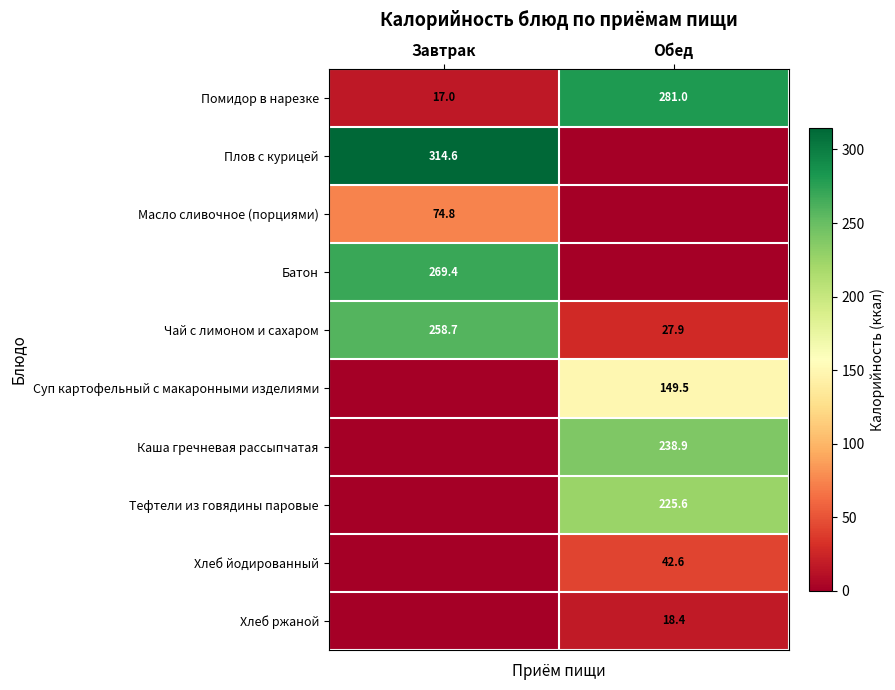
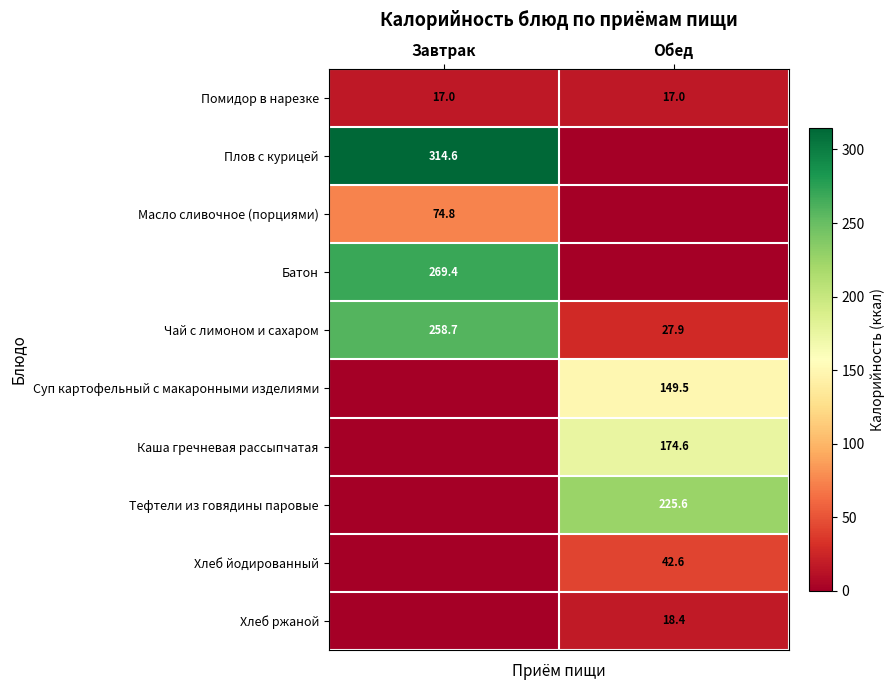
Помидор в нарезке, Обед: 281.0 -> 17.0
Каша гречневая рассыпчатая, Обед: 238.9 -> 174.6
